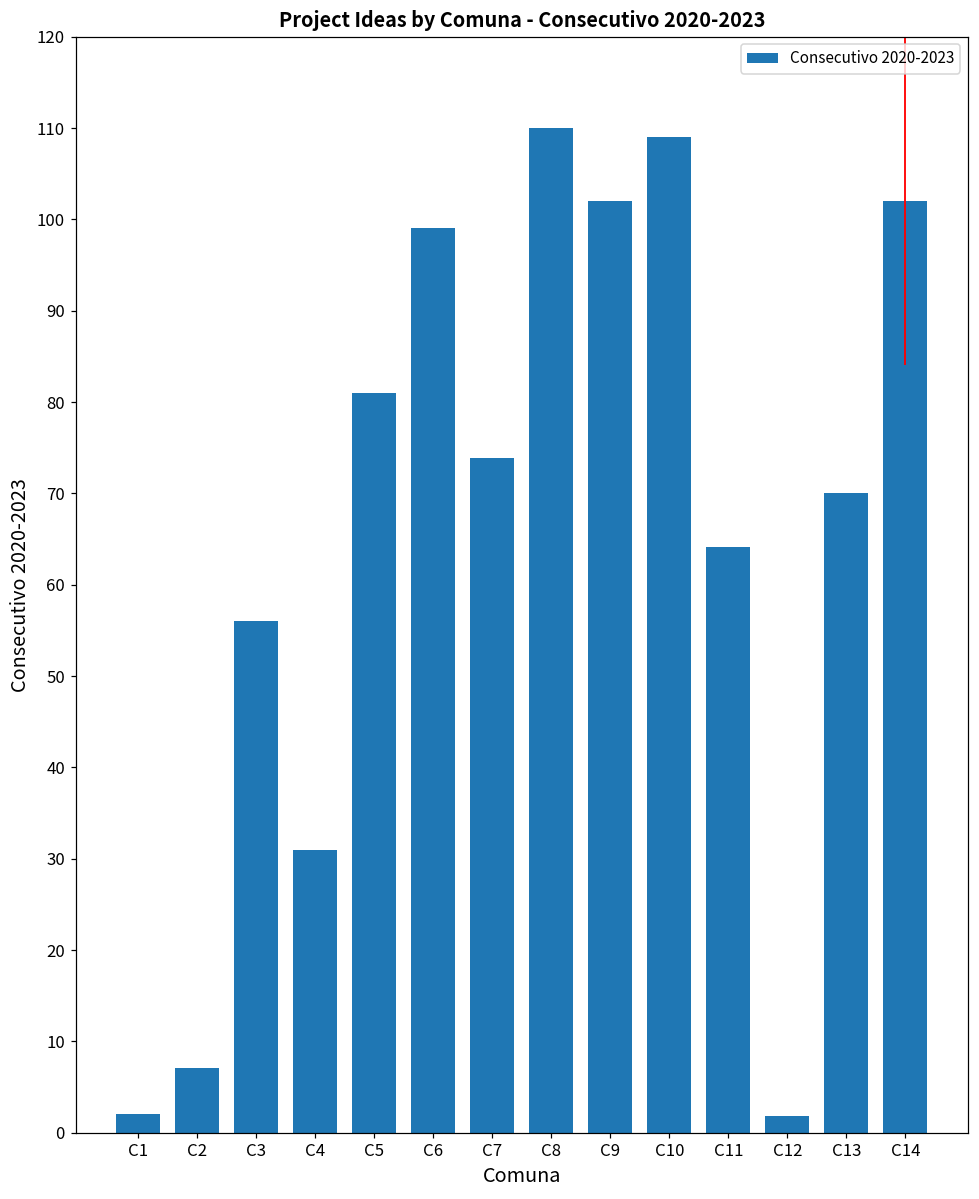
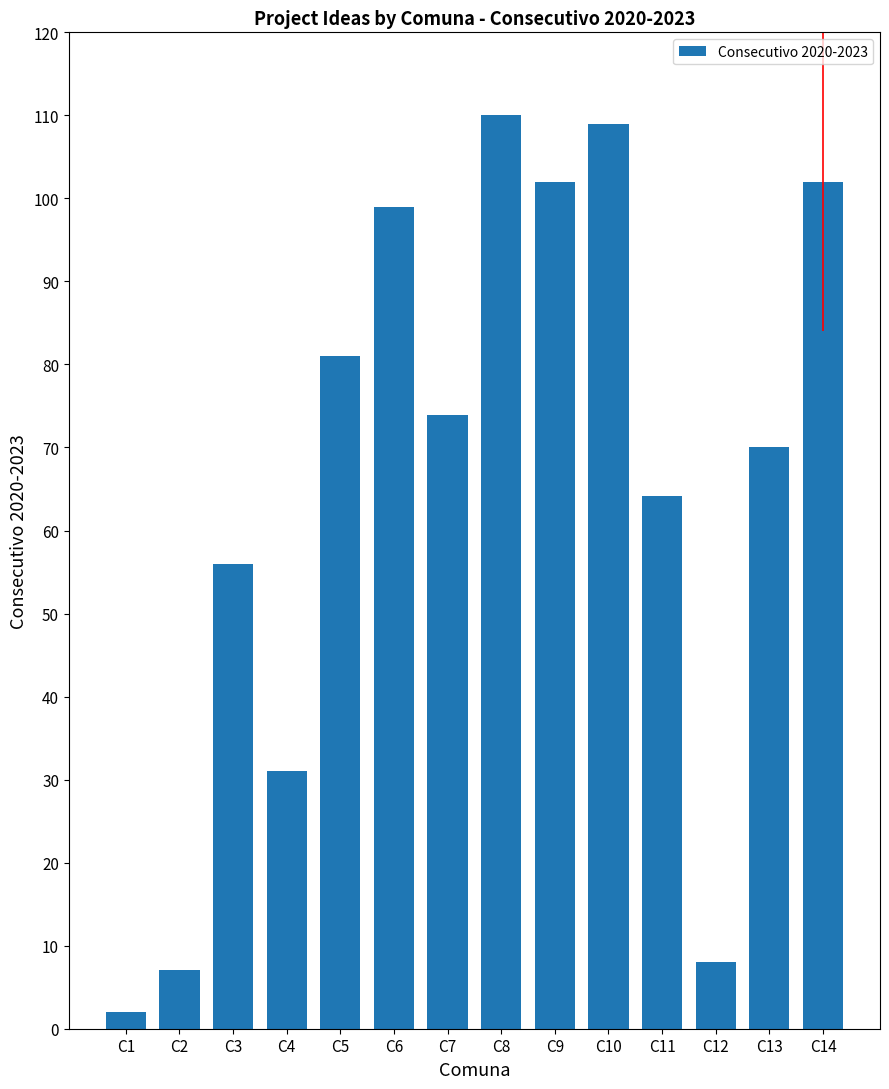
C12: 2 -> 8
